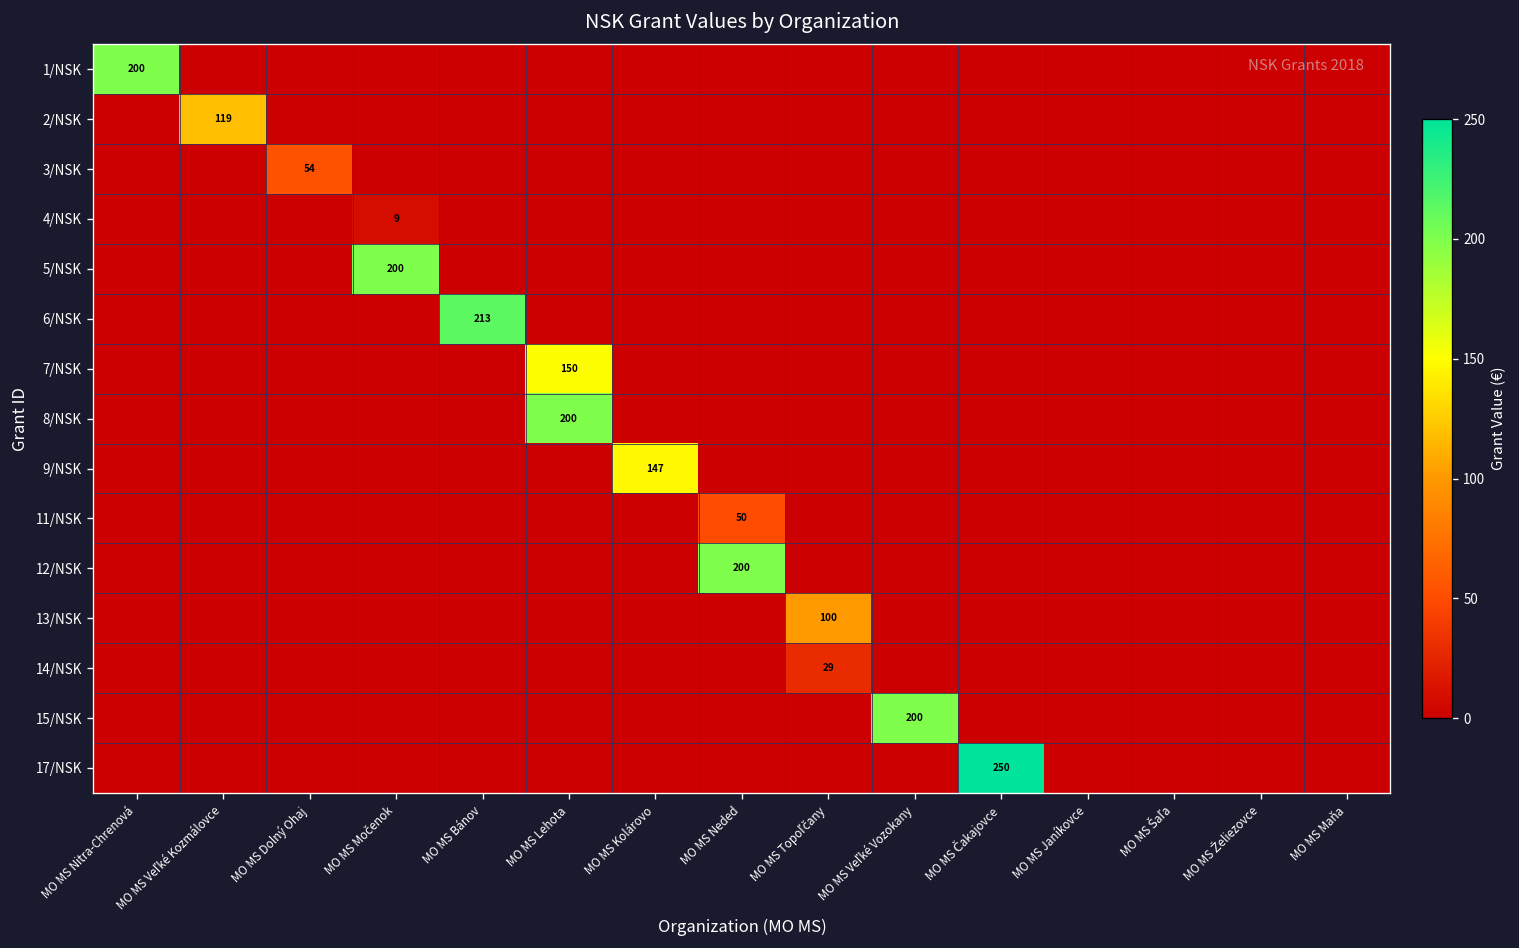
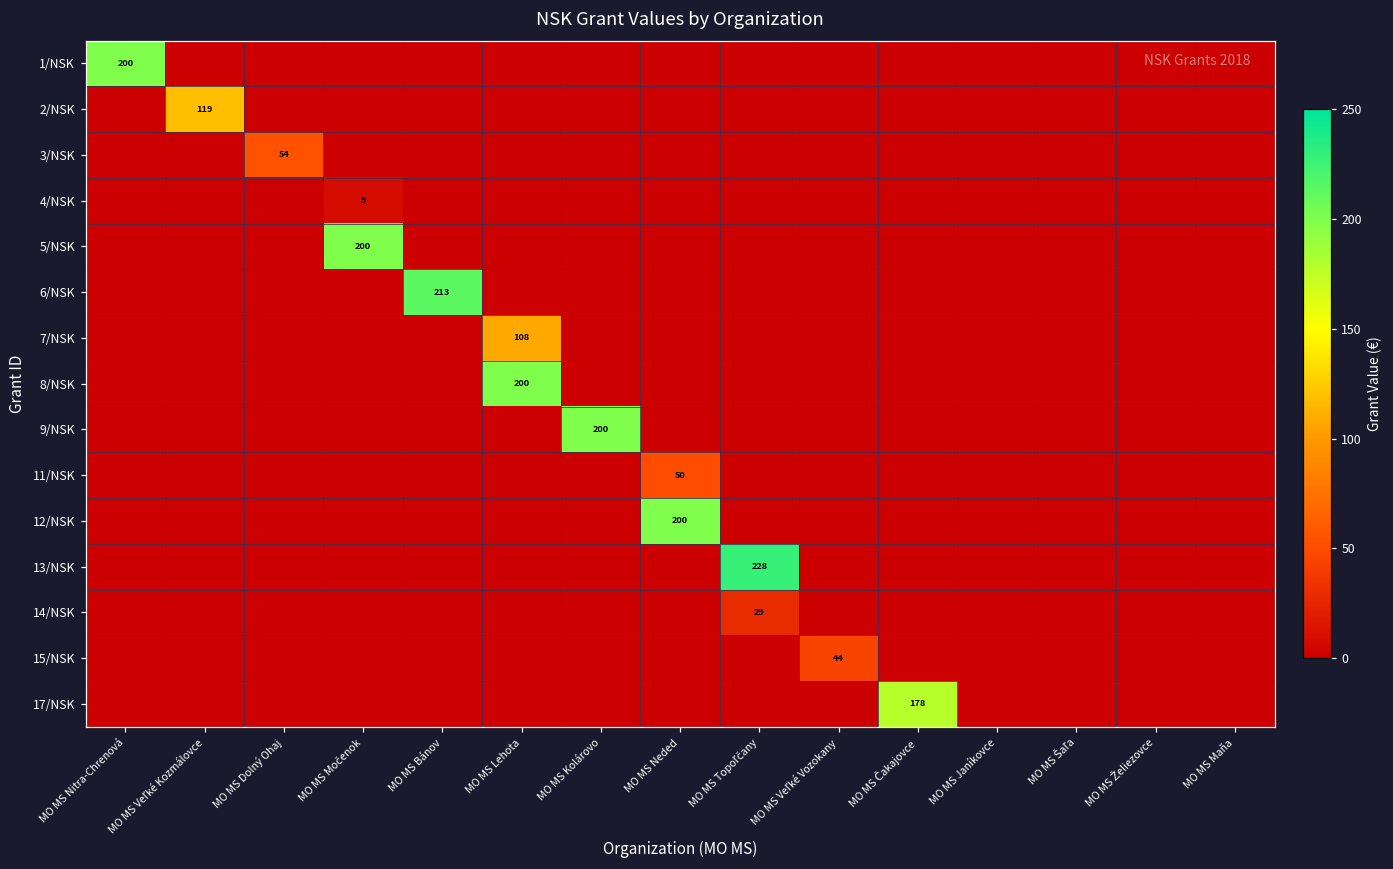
7/NSK, MO MS Lehota: 150 -> 108
9/NSK, MO MS Kolárovo: 147 -> 200
13/NSK, MO MS Topoľčany: 100 -> 228
15/NSK, MO MS Veľké Vozokany: 200 -> 44
17/NSK, MO MS Čakajovce: 250 -> 178
